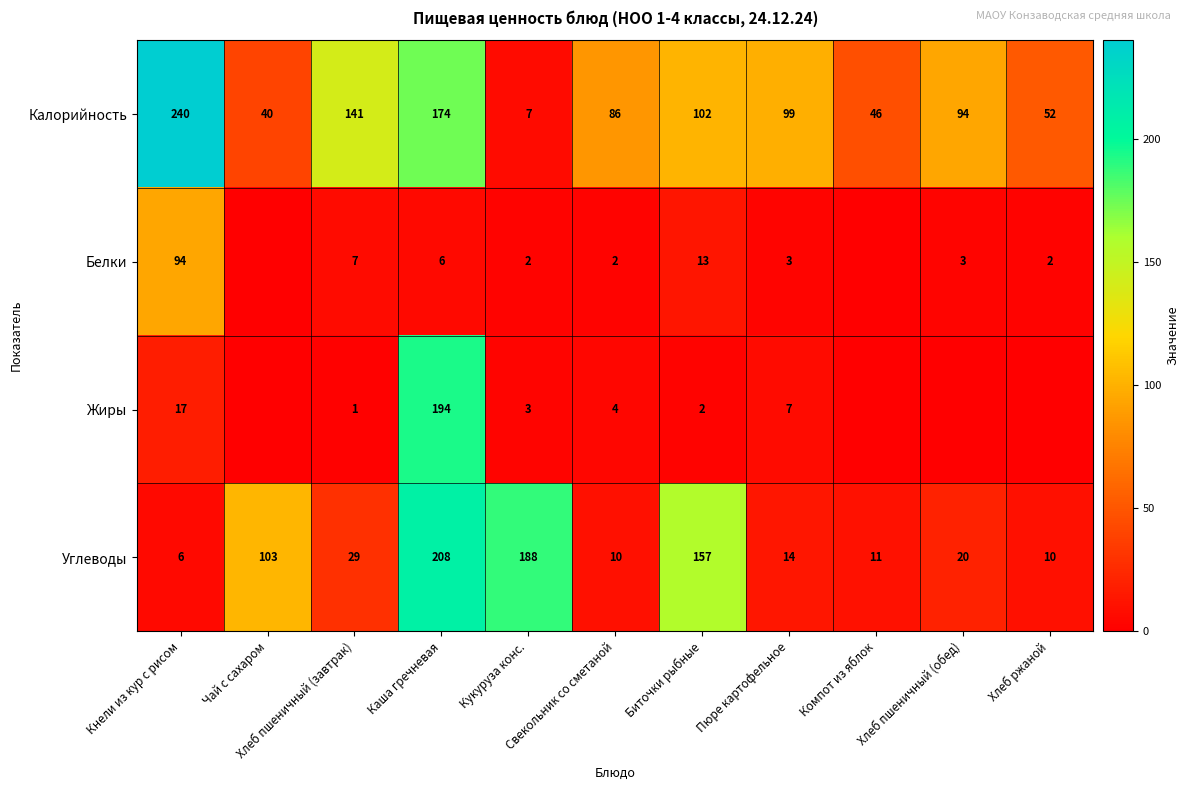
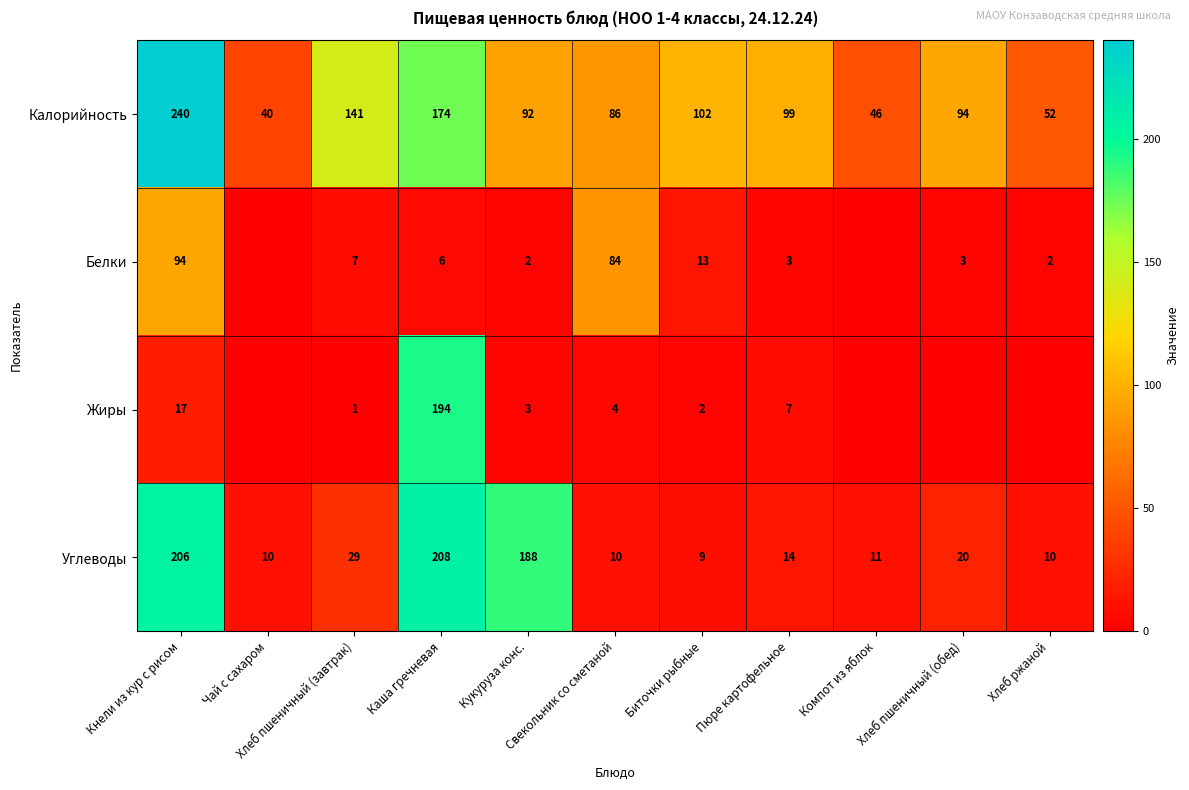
Калорийность, Кукуруза конс.: 7 -> 92
Белки, Свекольник со сметаной: 2 -> 84
Углеводы, Кнели из кур с рисом: 6 -> 206
Углеводы, Чай с сахаром: 103 -> 10
Углеводы, Биточки рыбные: 157 -> 9
